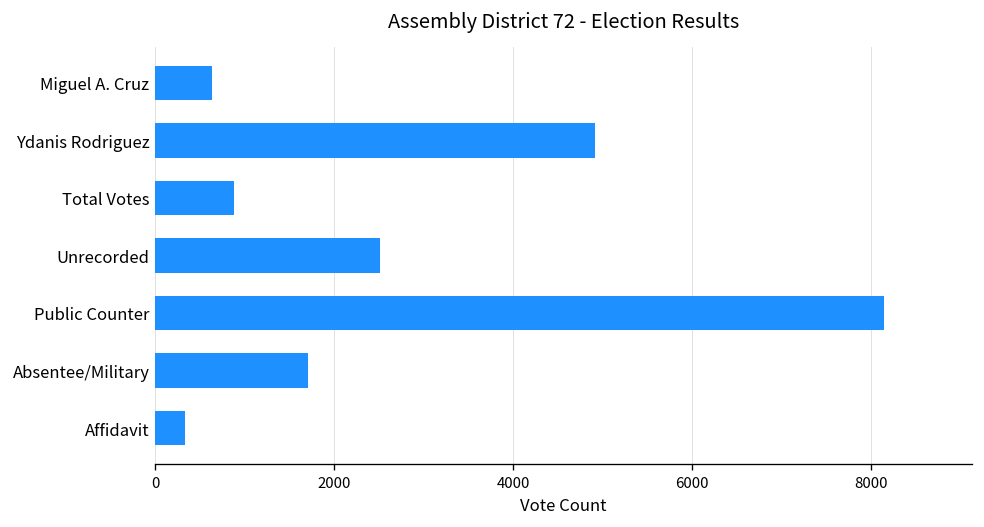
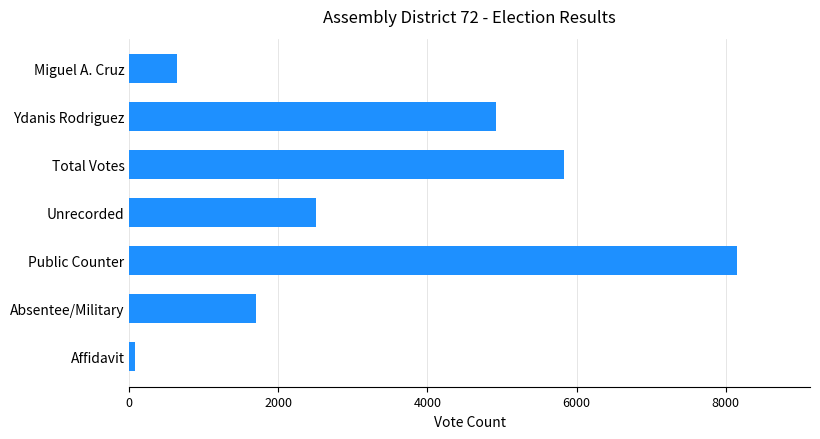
Total Votes: 900 -> 5800
Affidavit: 300 -> 100
